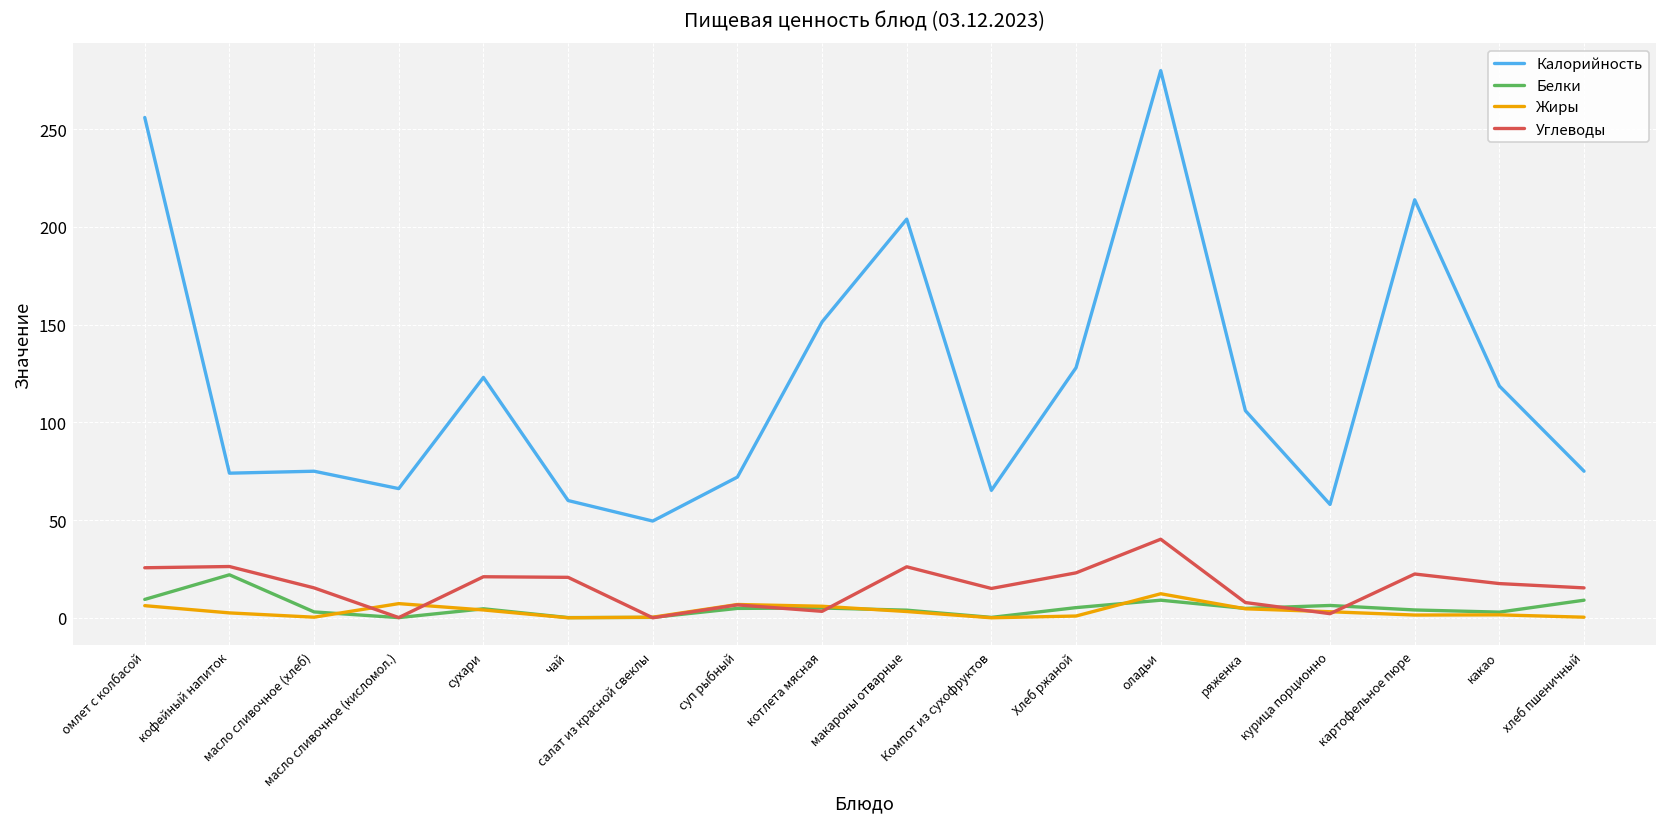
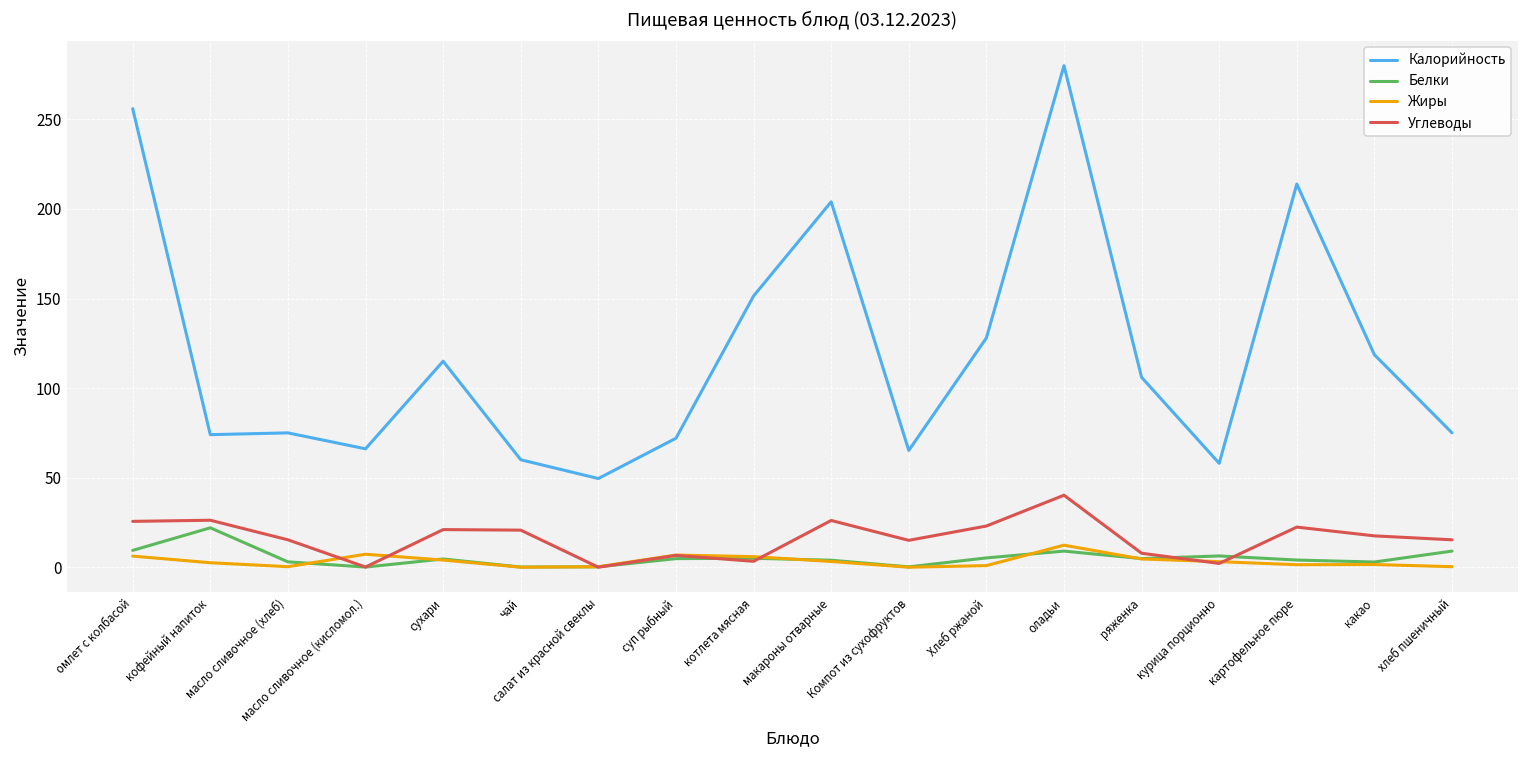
Калорийность, сухари: 123 -> 115
